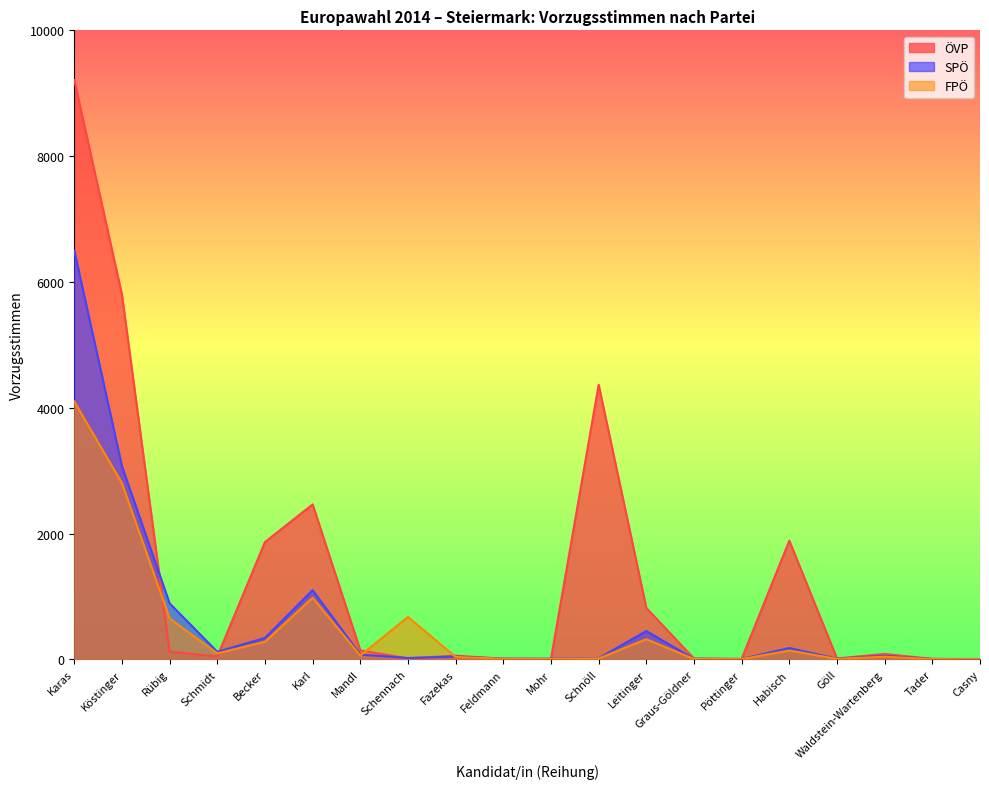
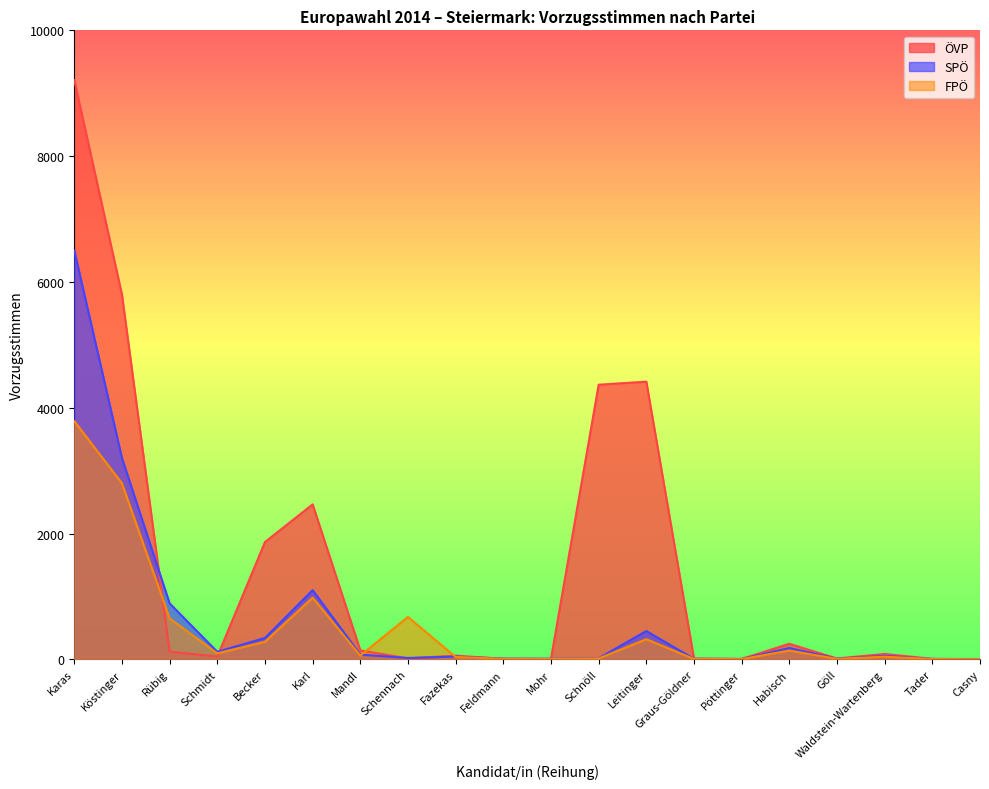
FPÖ, Karas: 4100 -> 3800
SPÖ, Köstinger: 3100 -> 3200
ÖVP, Leitinger: 800 -> 4400
ÖVP, Habisch: 1900 -> 200
